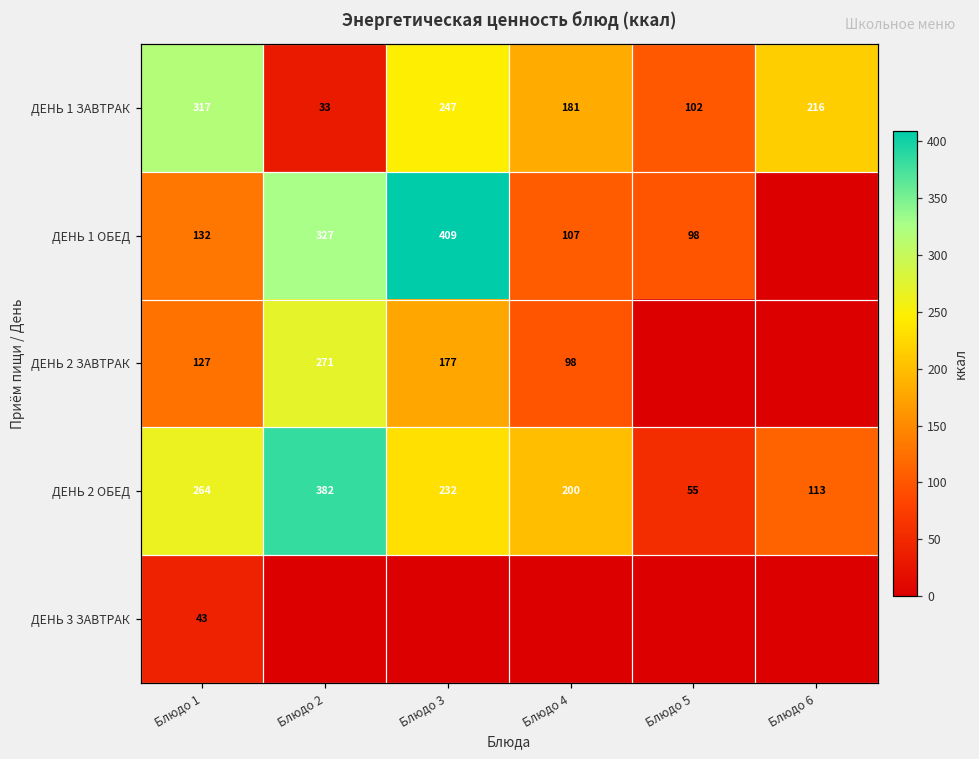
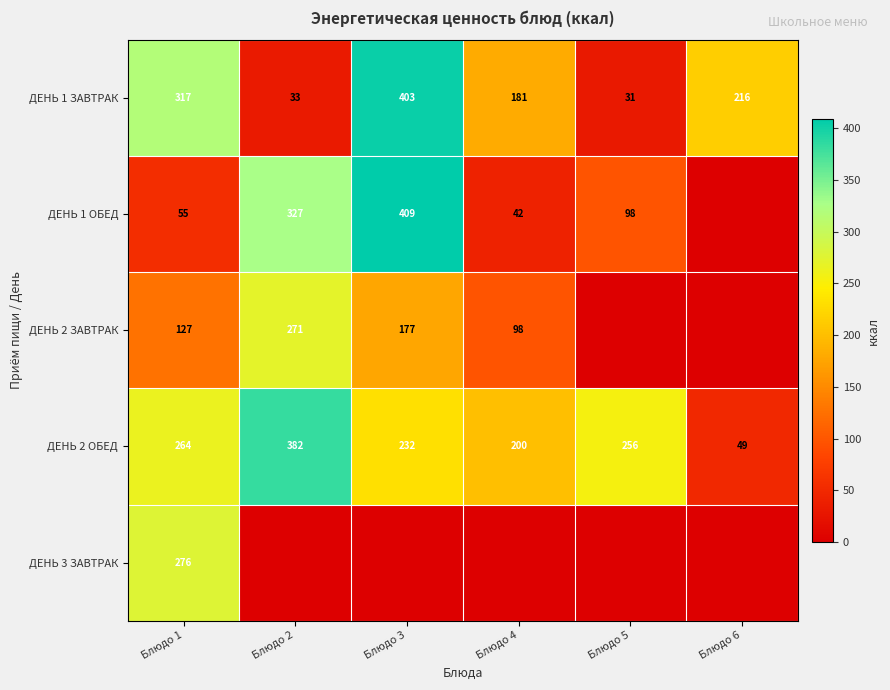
ДЕНЬ 1 ЗАВТРАК, Блюдо 3: 247 -> 403
ДЕНЬ 1 ЗАВТРАК, Блюдо 5: 102 -> 31
ДЕНЬ 1 ОБЕД, Блюдо 1: 132 -> 55
ДЕНЬ 1 ОБЕД, Блюдо 4: 107 -> 42
ДЕНЬ 2 ОБЕД, Блюдо 5: 55 -> 256
ДЕНЬ 2 ОБЕД, Блюдо 6: 113 -> 49
ДЕНЬ 3 ЗАВТРАК, Блюдо 1: 43 -> 276
